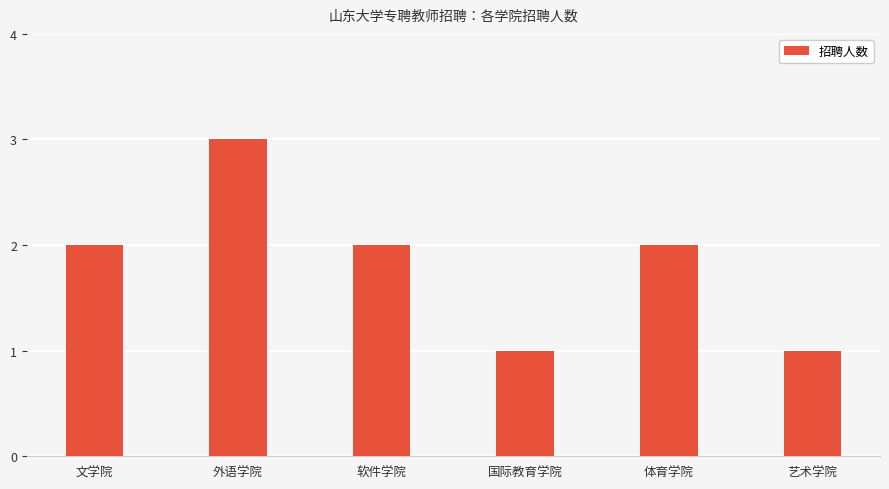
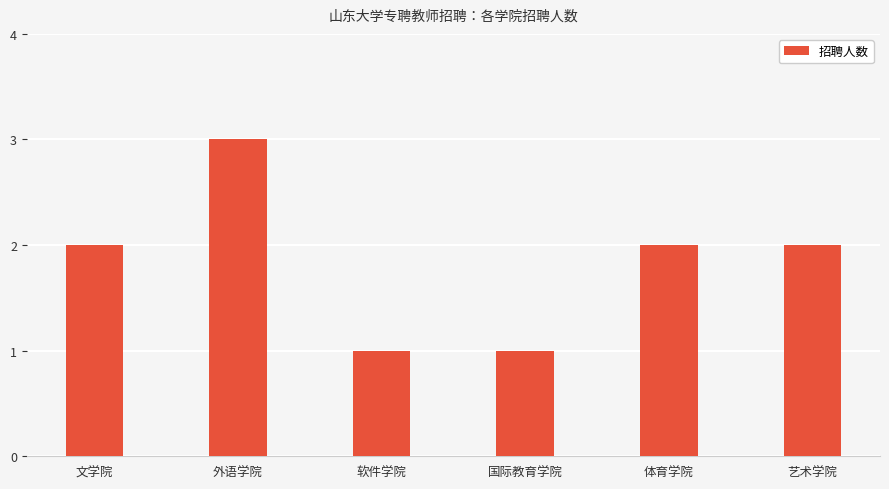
软件学院: 2 -> 1
艺术学院: 1 -> 2
